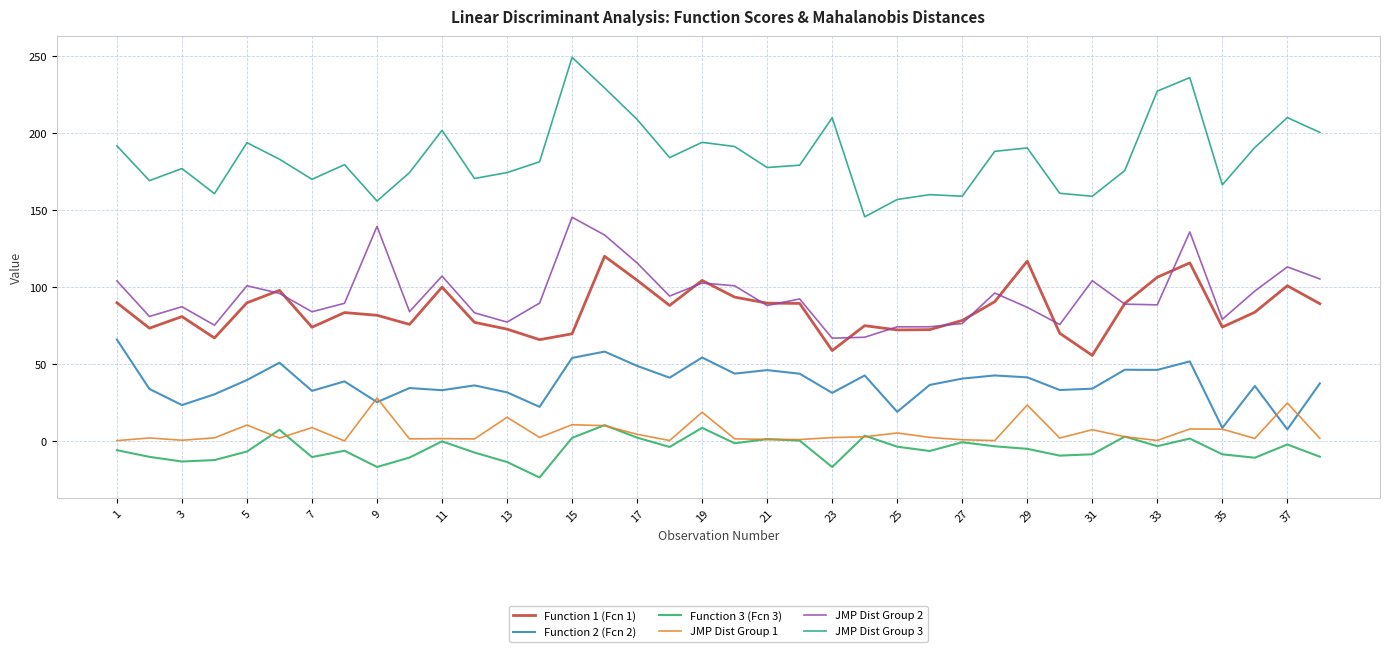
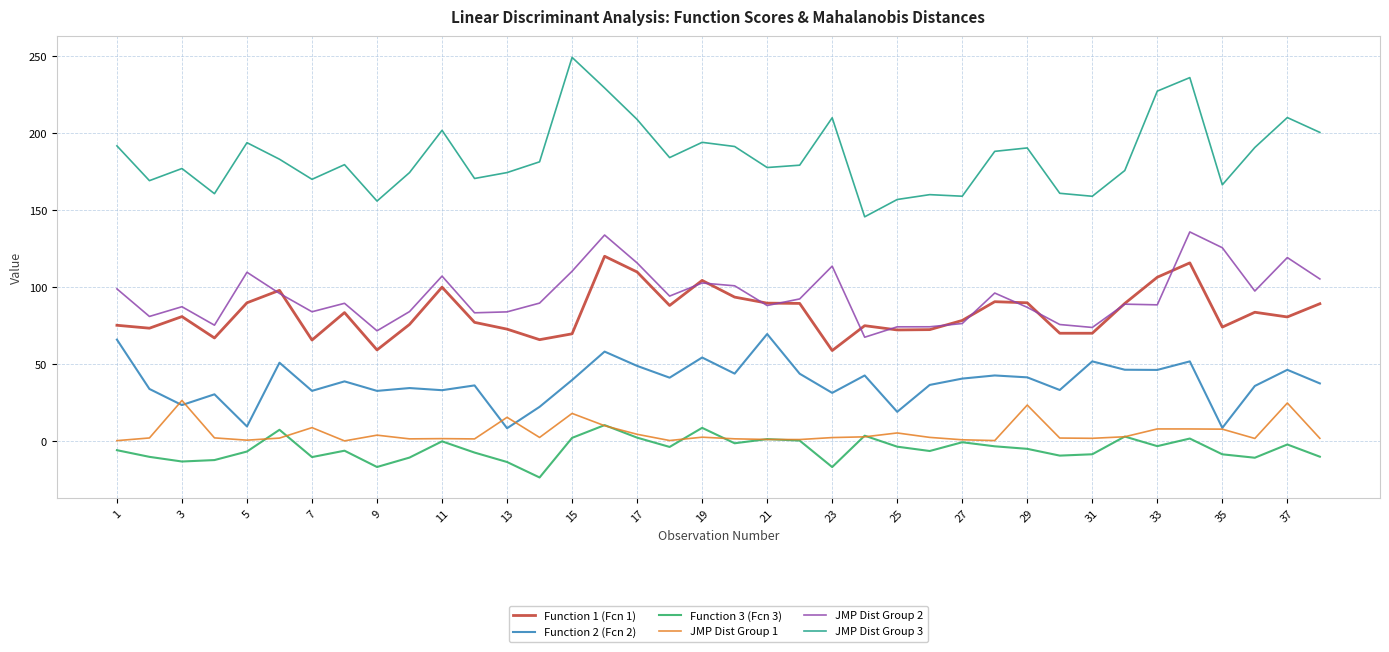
Function 1 (Fcn 1), 1: 90 -> 75
JMP Dist Group 2, 1: 104 -> 99
JMP Dist Group 1, 3: 1 -> 26
Function 2 (Fcn 2), 5: 40 -> 10
JMP Dist Group 1, 5: 10 -> 1
JMP Dist Group 2, 5: 101 -> 110
Function 1 (Fcn 1), 7: 74 -> 66
Function 1 (Fcn 1), 9: 82 -> 59
Function 2 (Fcn 2), 9: 25 -> 33
JMP Dist Group 1, 9: 28 -> 4
JMP Dist Group 2, 9: 139 -> 72
Function 2 (Fcn 2), 13: 32 -> 8
JMP Dist Group 2, 13: 77 -> 84
Function 2 (Fcn 2), 15: 54 -> 40
JMP Dist Group 1, 15: 11 -> 18
JMP Dist Group 2, 15: 145 -> 110
Function 1 (Fcn 1), 17: 105 -> 110
JMP Dist Group 1, 19: 19 -> 3
Function 2 (Fcn 2), 21: 46 -> 70
JMP Dist Group 2, 23: 67 -> 114
Function 1 (Fcn 1), 29: 117 -> 90
Function 1 (Fcn 1), 31: 56 -> 70
Function 2 (Fcn 2), 31: 34 -> 52
JMP Dist Group 1, 31: 7 -> 2
JMP Dist Group 2, 31: 104 -> 74
JMP Dist Group 1, 33: 0 -> 8
JMP Dist Group 2, 35: 79 -> 126
Function 1 (Fcn 1), 37: 101 -> 81
Function 2 (Fcn 2), 37: 8 -> 46
JMP Dist Group 2, 37: 113 -> 119
